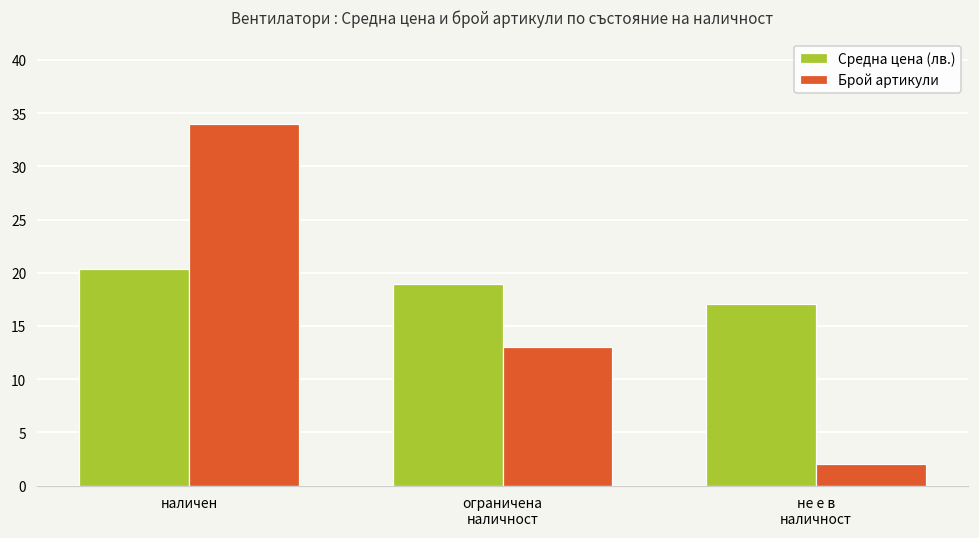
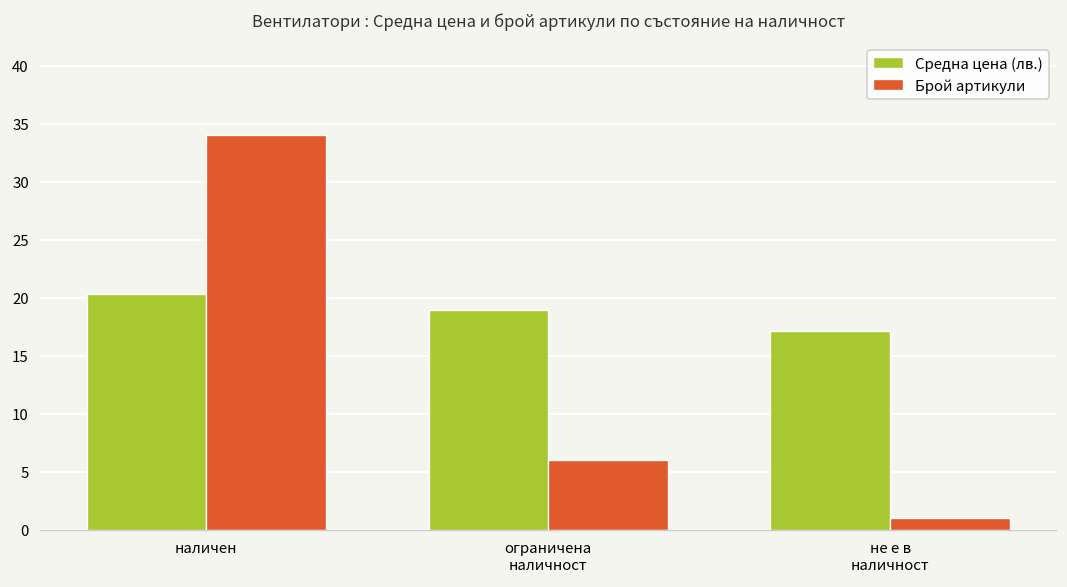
Брой артикули, ограничена наличност: 13 -> 6
Брой артикули, не е в наличност: 2 -> 1
